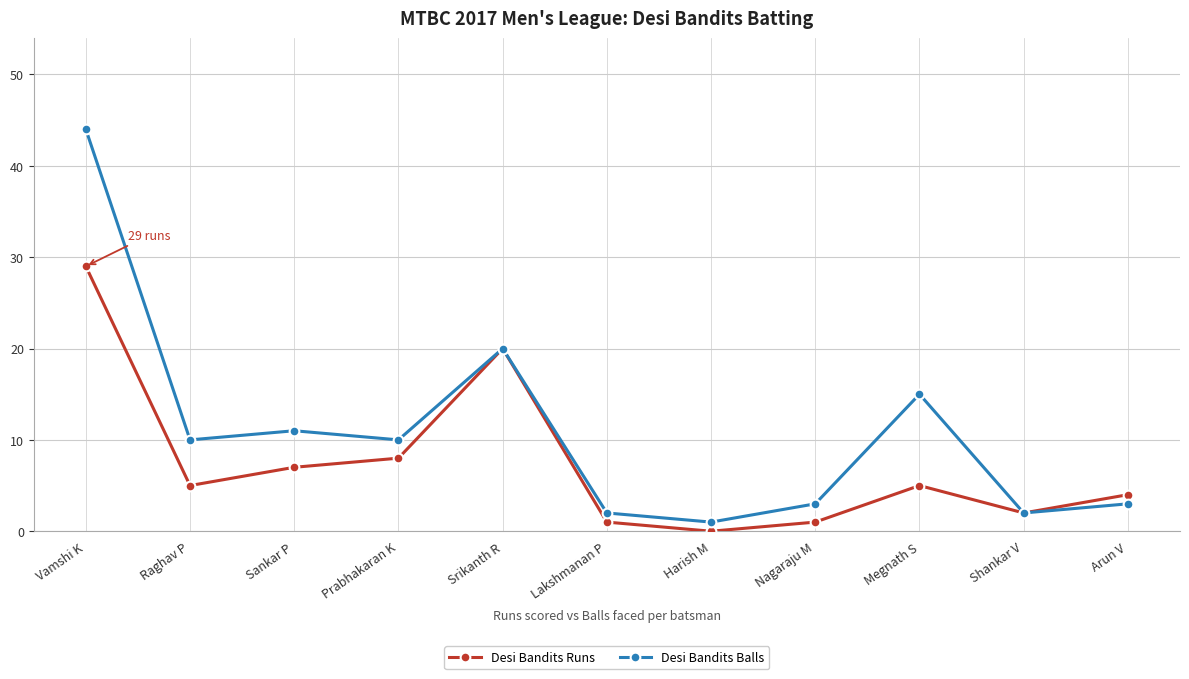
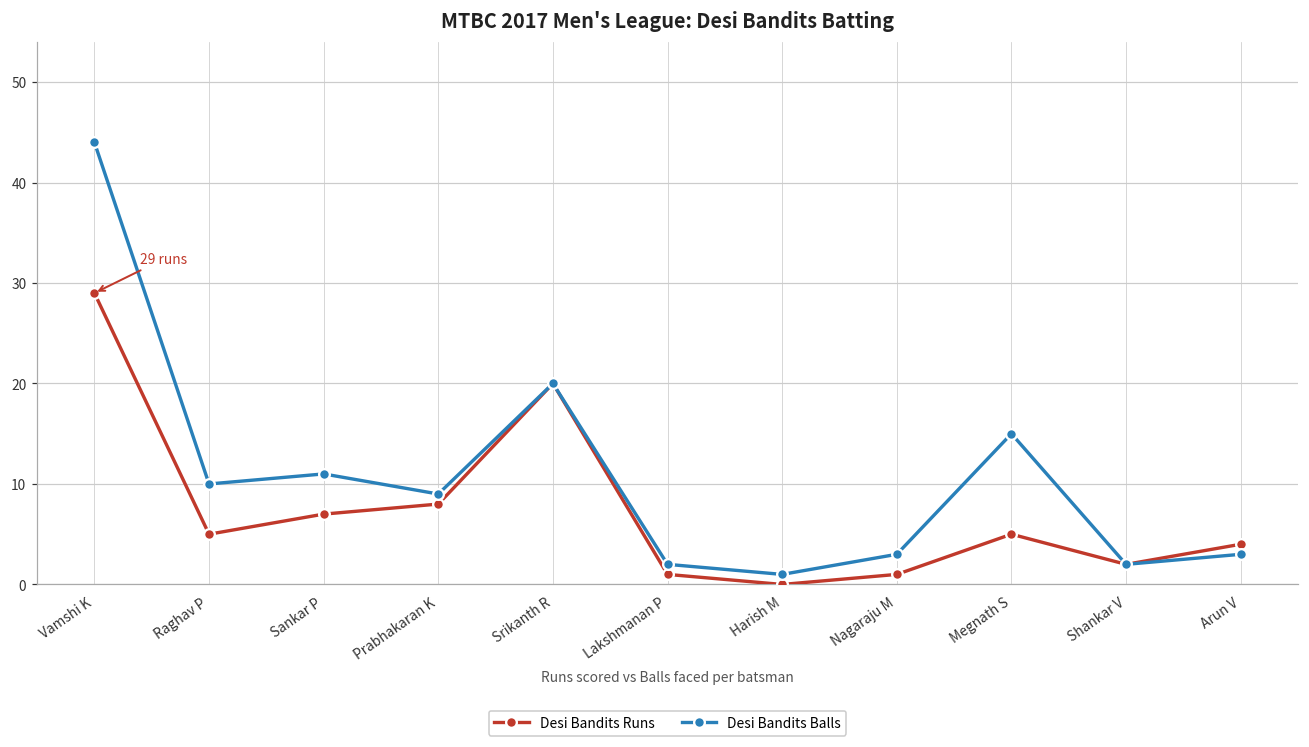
Desi Bandits Balls, Prabhakaran K: 10 -> 9
